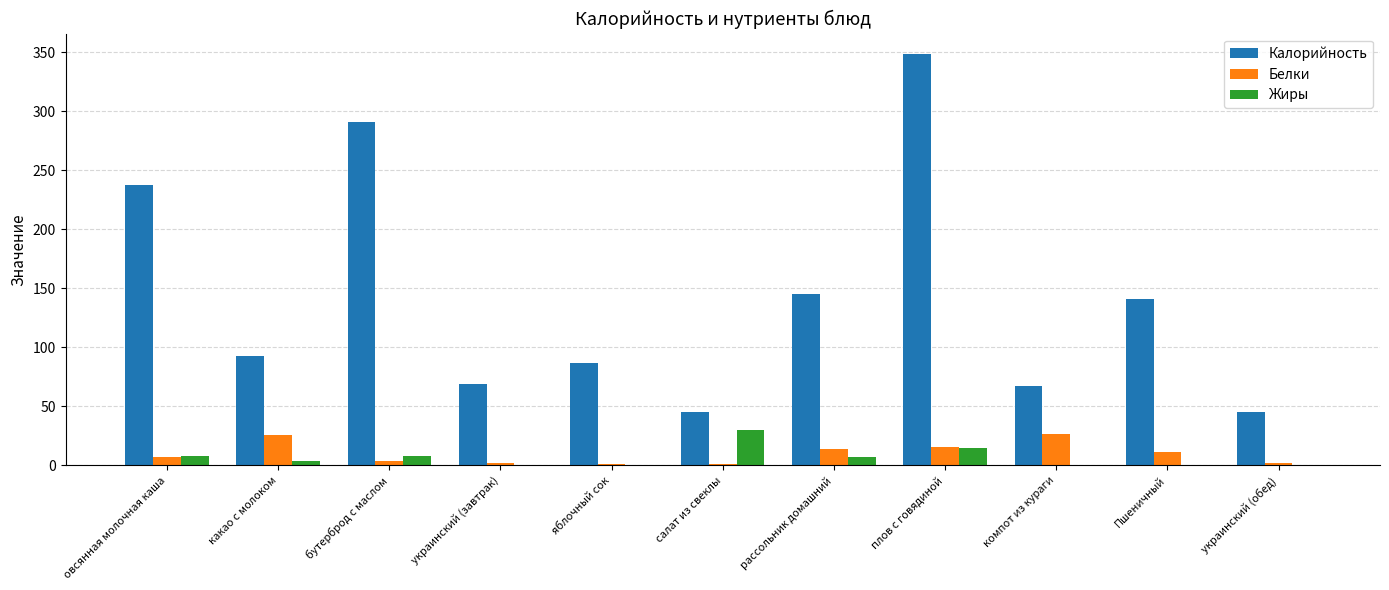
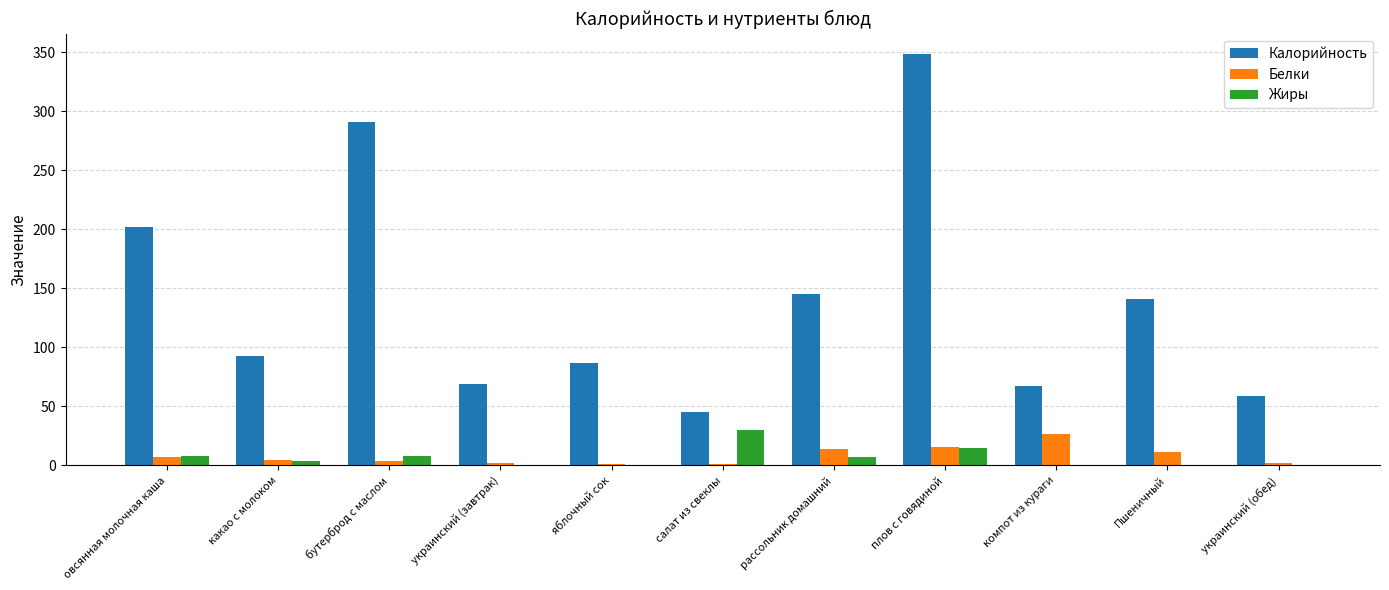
Калорийность, овсянная молочная каша: 237 -> 202
Белки, какао с молоком: 26 -> 5
Калорийность, украинский (обед): 45 -> 59
